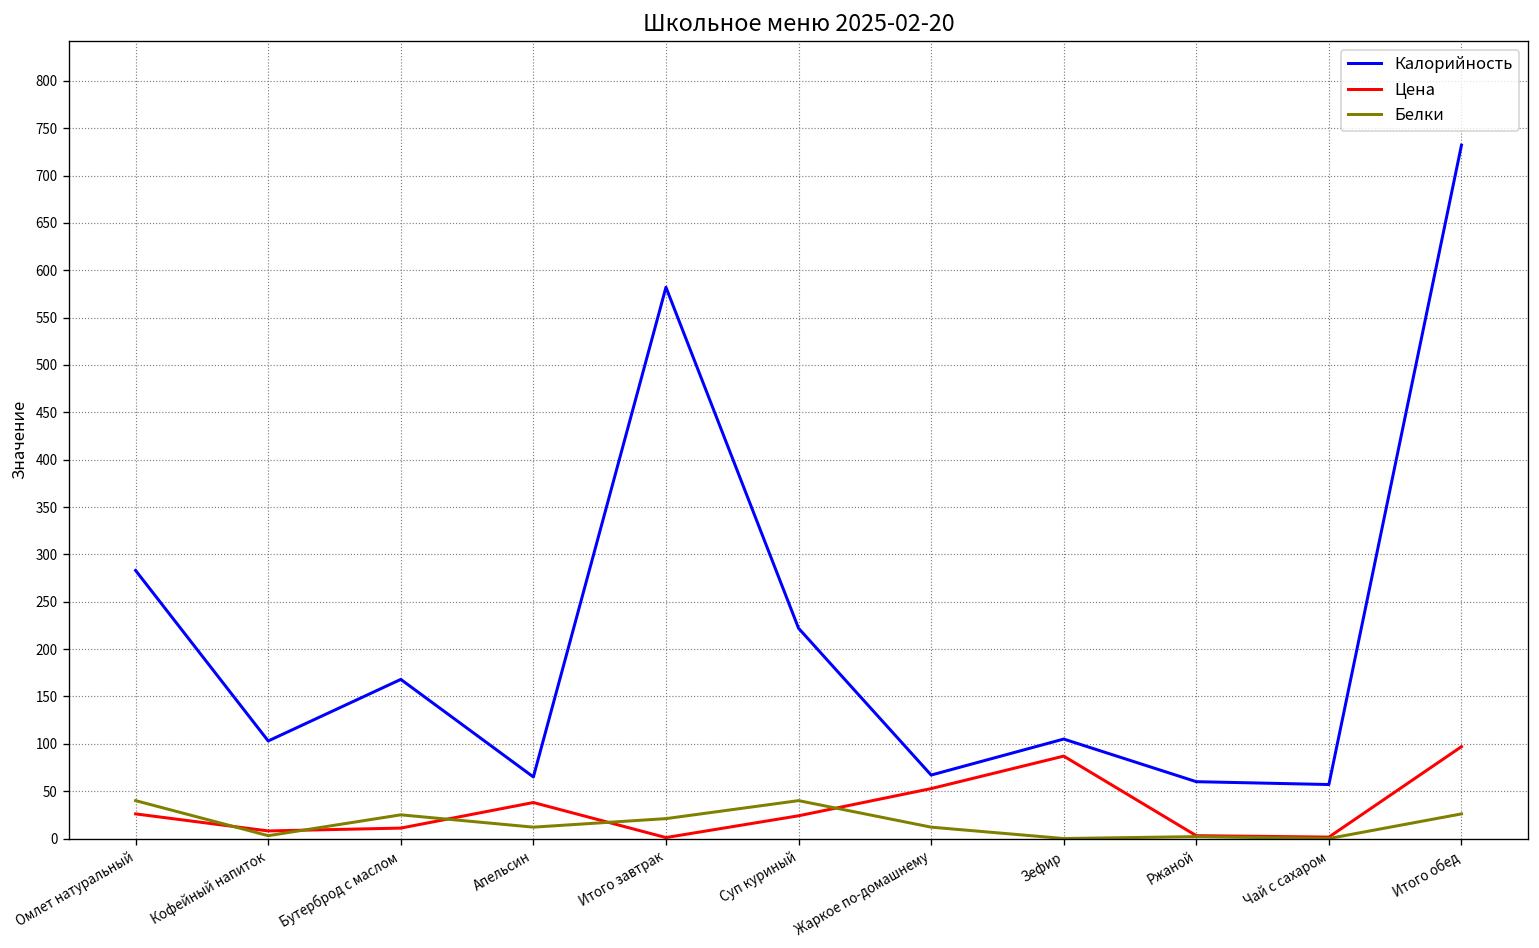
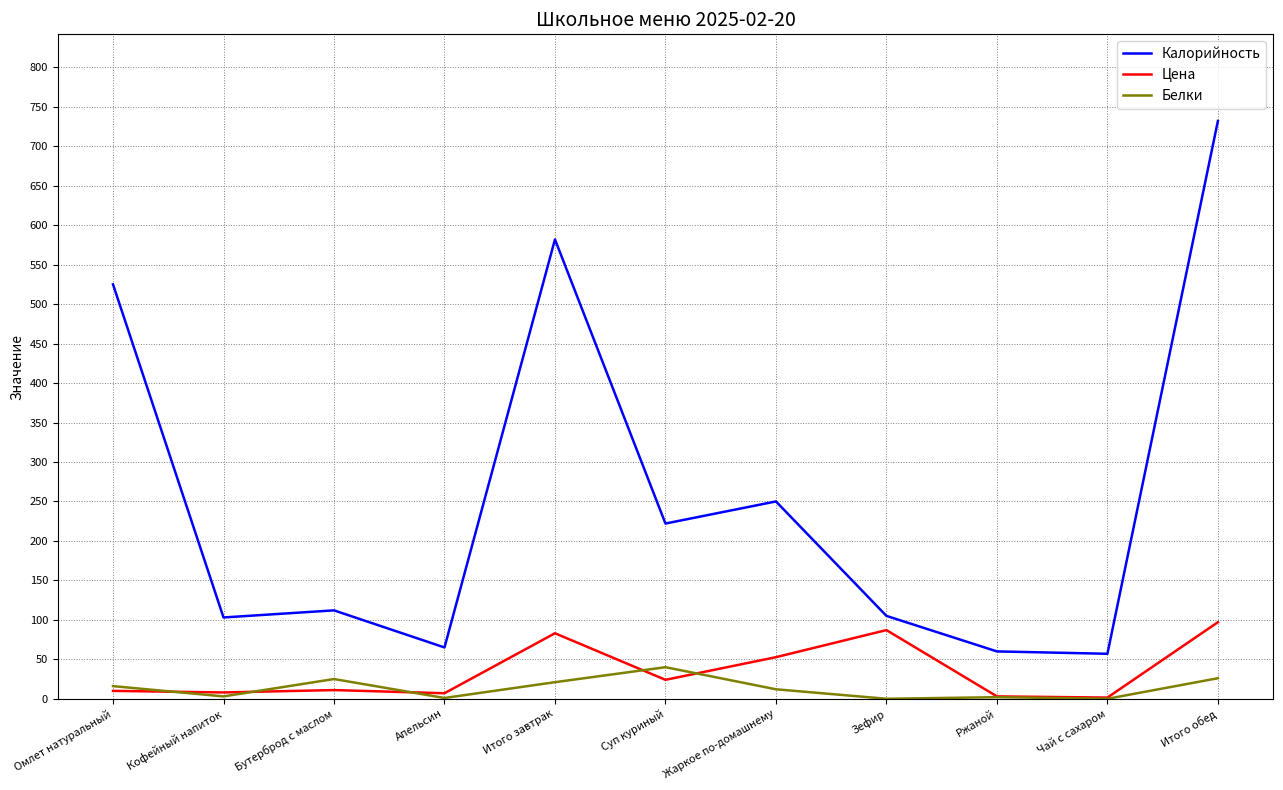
Калорийность, Омлет натуральный: 280 -> 530
Цена, Омлет натуральный: 30 -> 10
Белки, Омлет натуральный: 40 -> 20
Калорийность, Бутерброд с маслом: 170 -> 110
Цена, Апельсин: 40 -> 10
Белки, Апельсин: 10 -> 0
Цена, Итого завтрак: 0 -> 80
Калорийность, Жаркое по-домашнему: 70 -> 250
